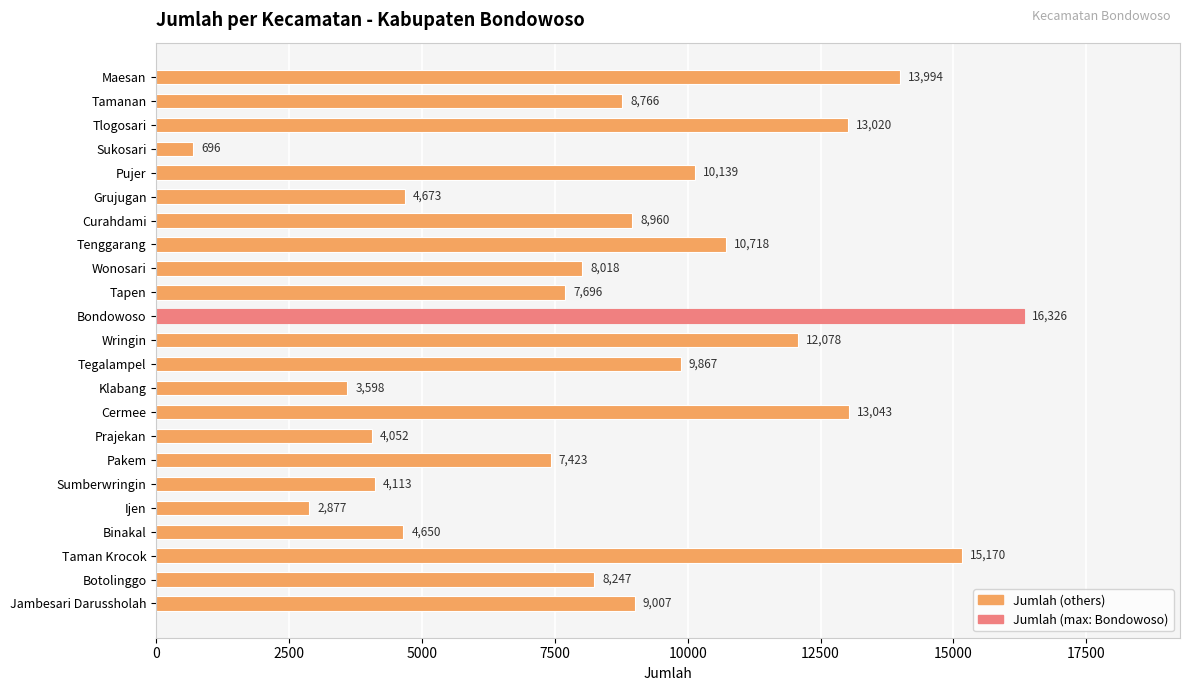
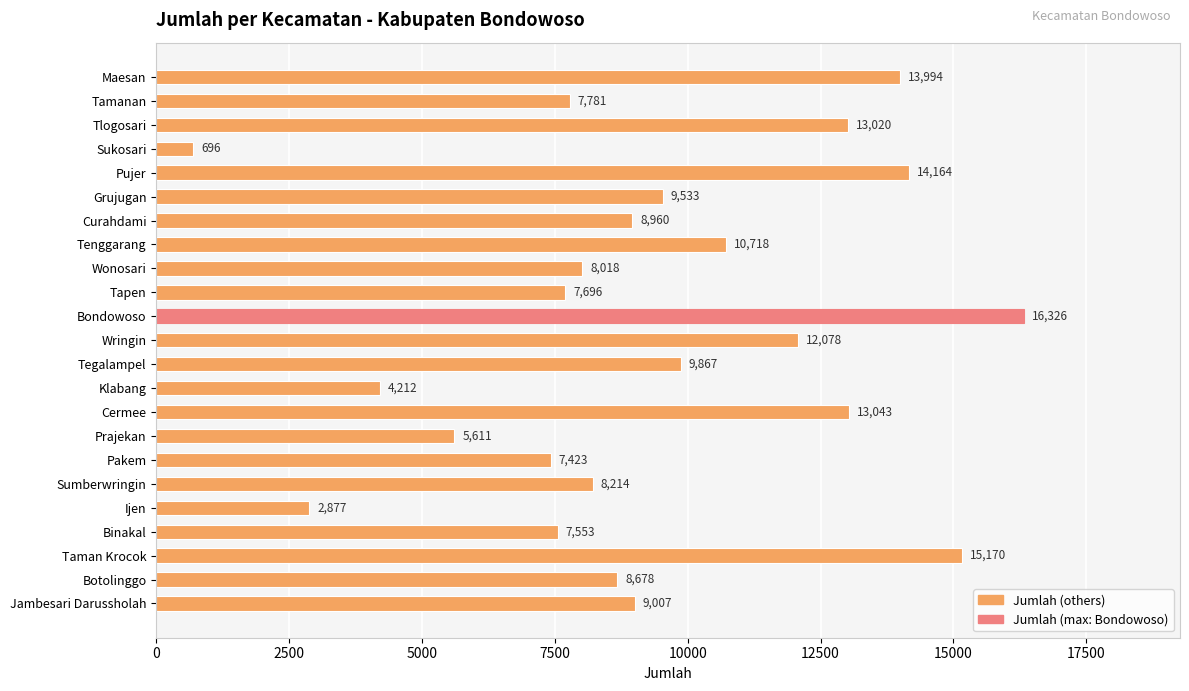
Tamanan: 8,766 -> 7,781
Pujer: 10,139 -> 14,164
Grujugan: 4,673 -> 9,533
Klabang: 3,598 -> 4,212
Prajekan: 4,052 -> 5,611
Sumberwringin: 4,113 -> 8,214
Binakal: 4,650 -> 7,553
Botolinggo: 8,247 -> 8,678
